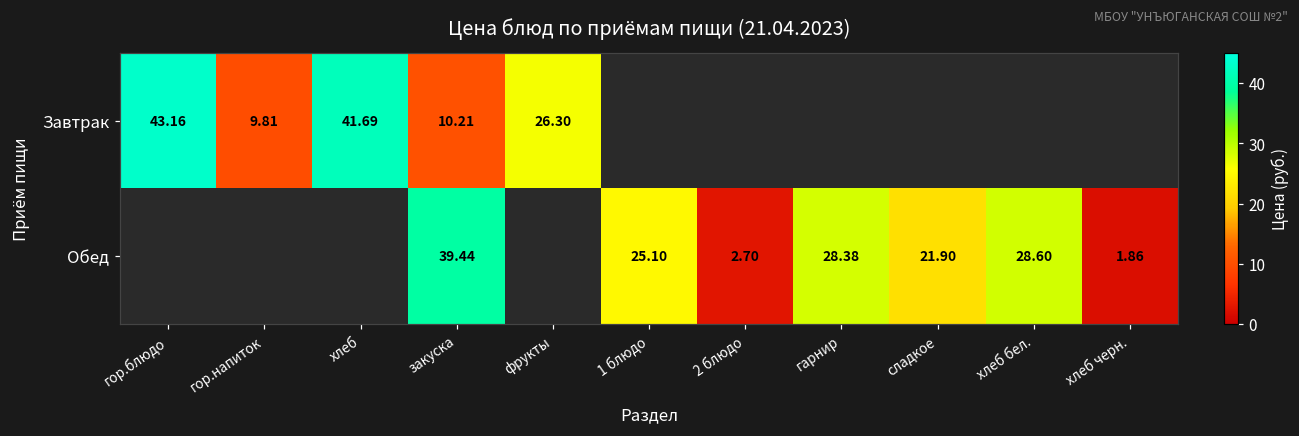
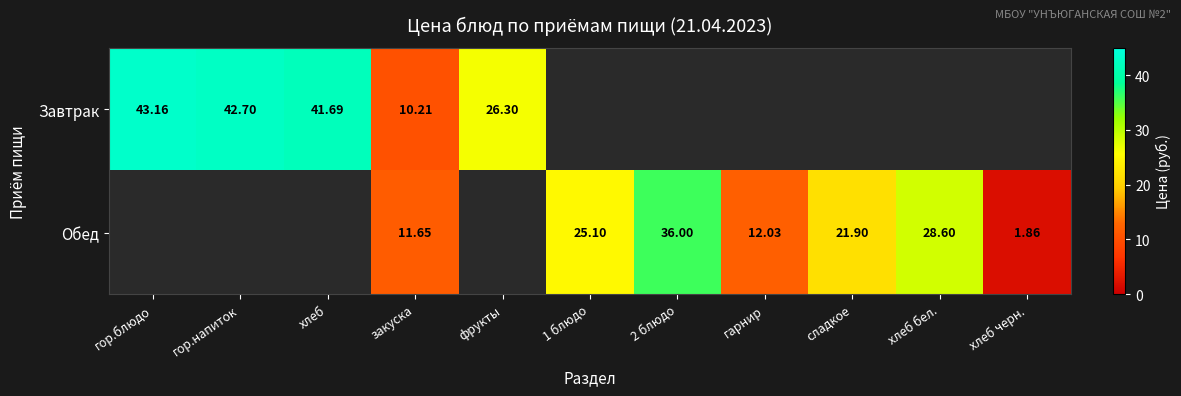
Завтрак, гор.напиток: 9.81 -> 42.70
Обед, закуска: 39.44 -> 11.65
Обед, 2 блюдо: 2.70 -> 36.00
Обед, гарнир: 28.38 -> 12.03
